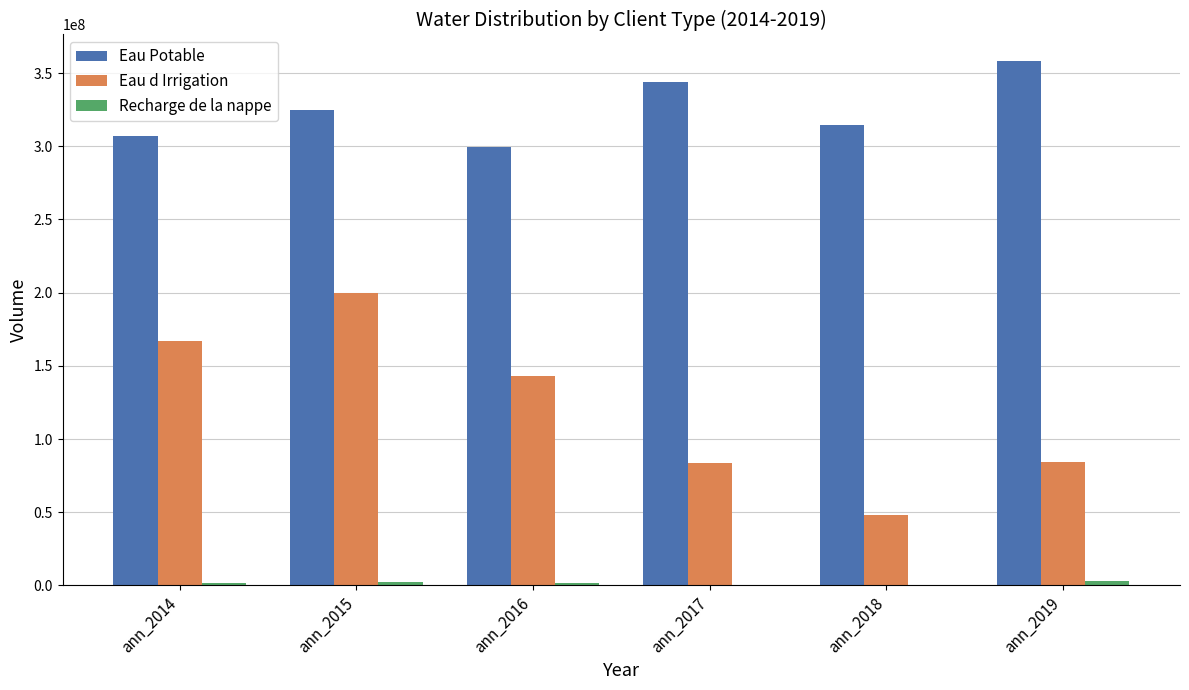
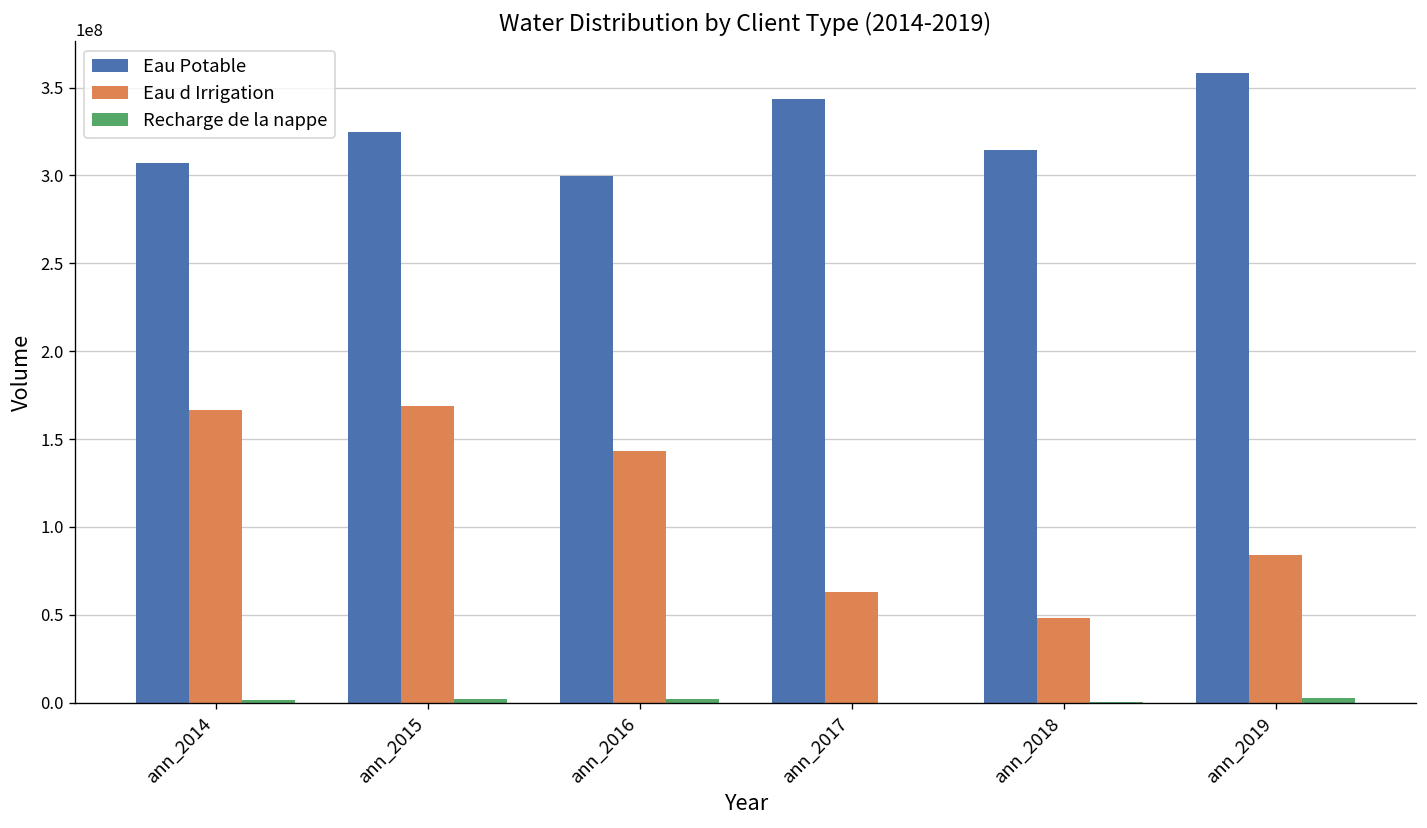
Eau d Irrigation, ann_2015: 199000000 -> 169000000
Eau d Irrigation, ann_2017: 83000000 -> 63000000
